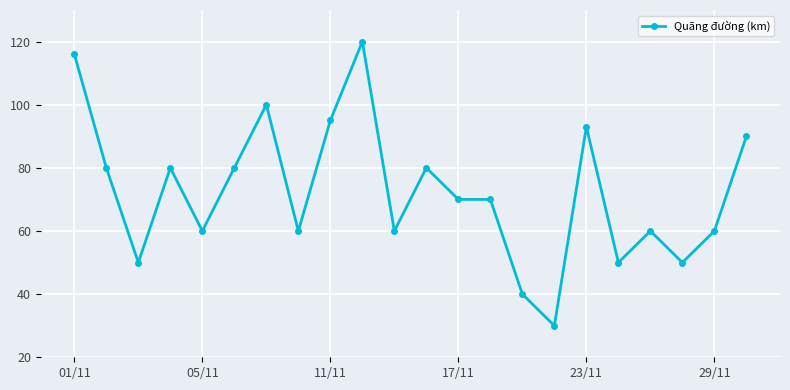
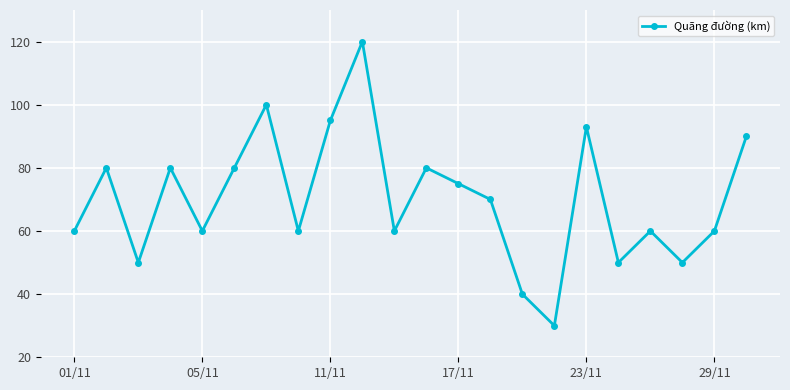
01/11: 116 -> 60
17/11: 70 -> 75
